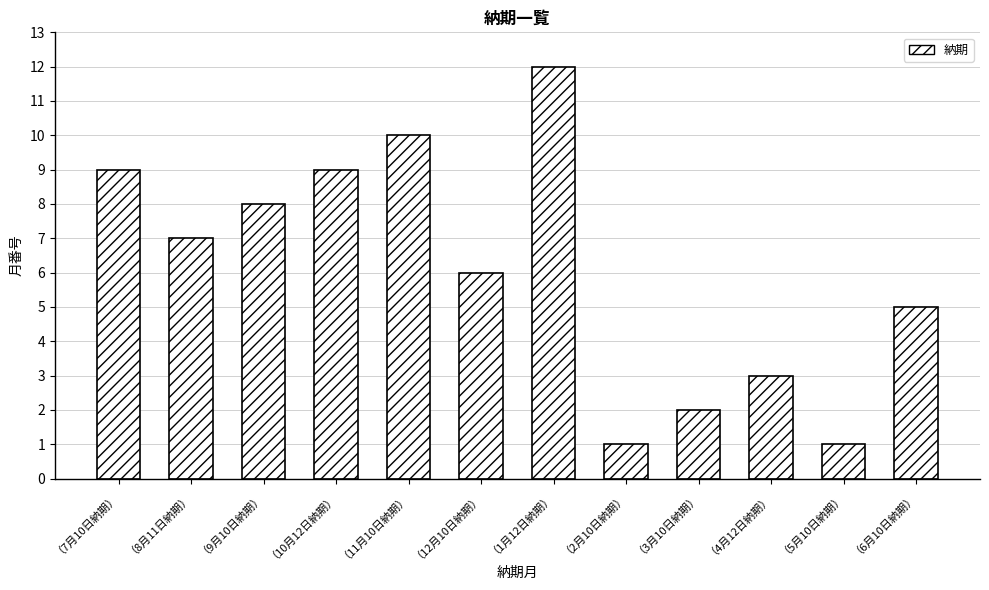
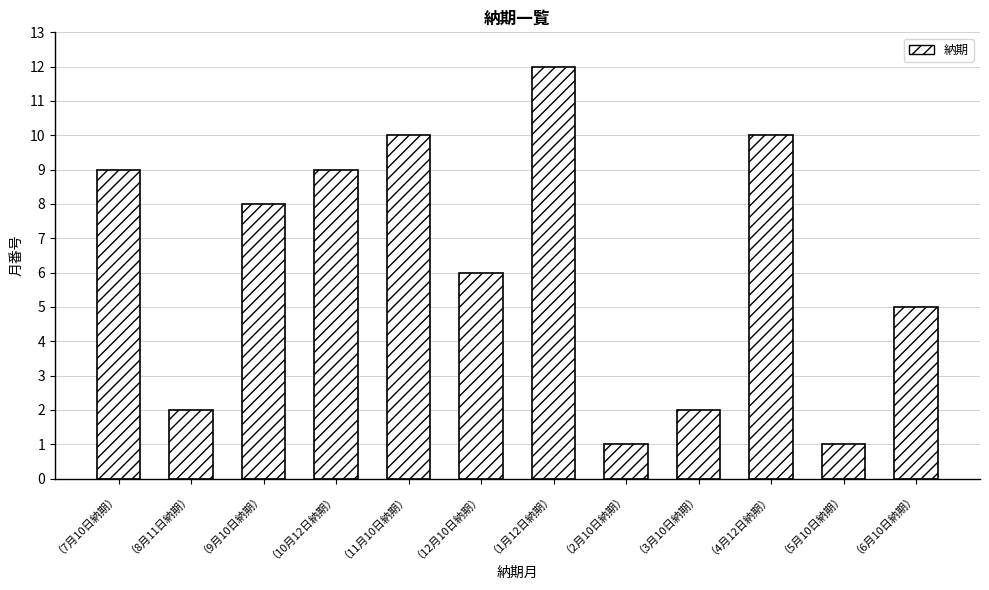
（8月11日納期）: 7 -> 2
（4月12日納期）: 3 -> 10
